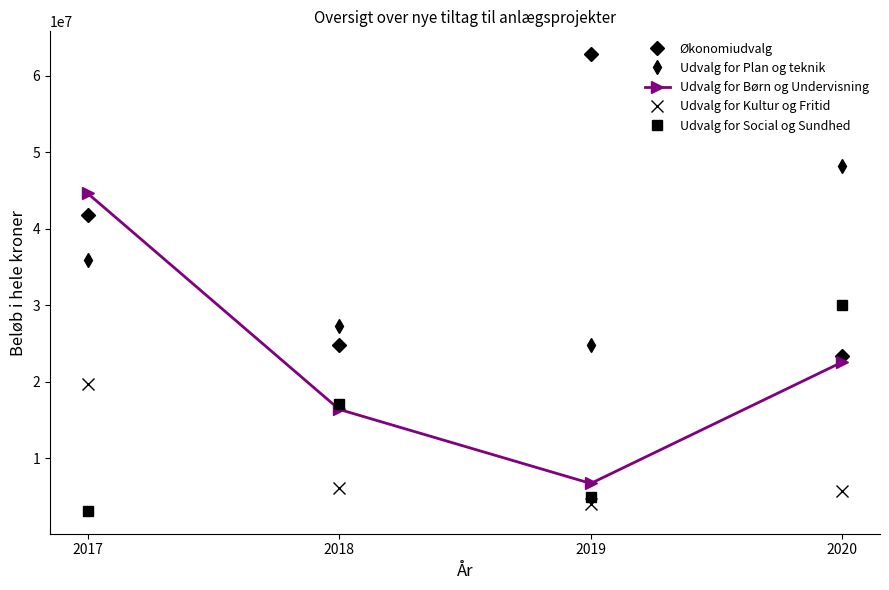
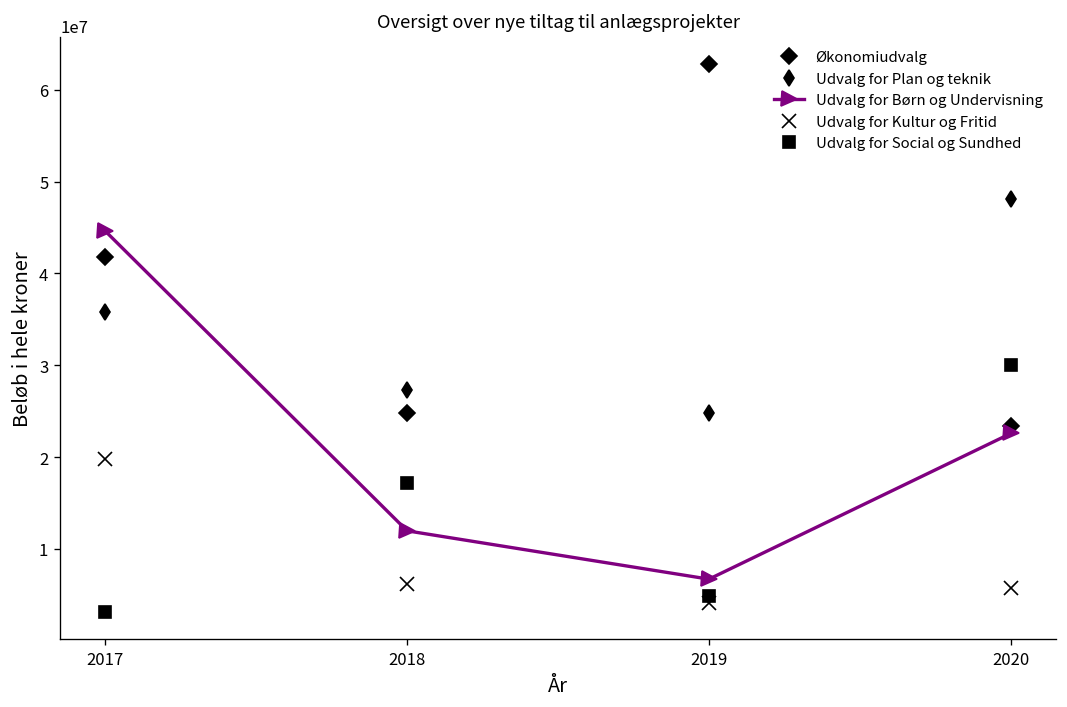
Udvalg for Børn og Undervisning, 2018: 16000000 -> 12000000
